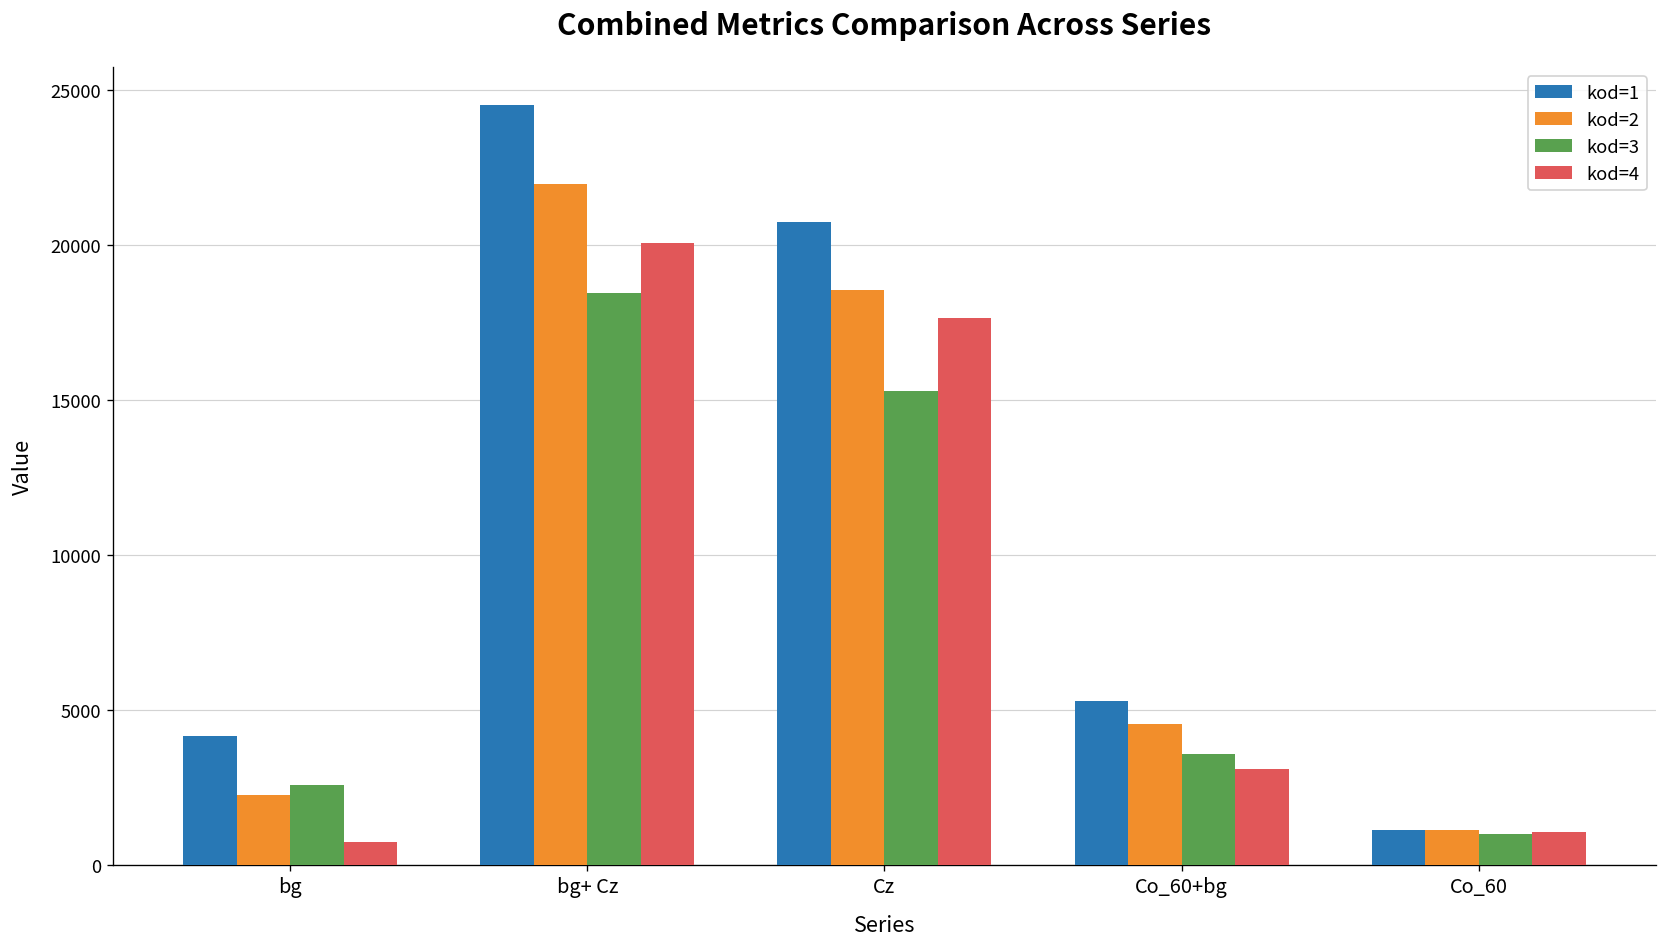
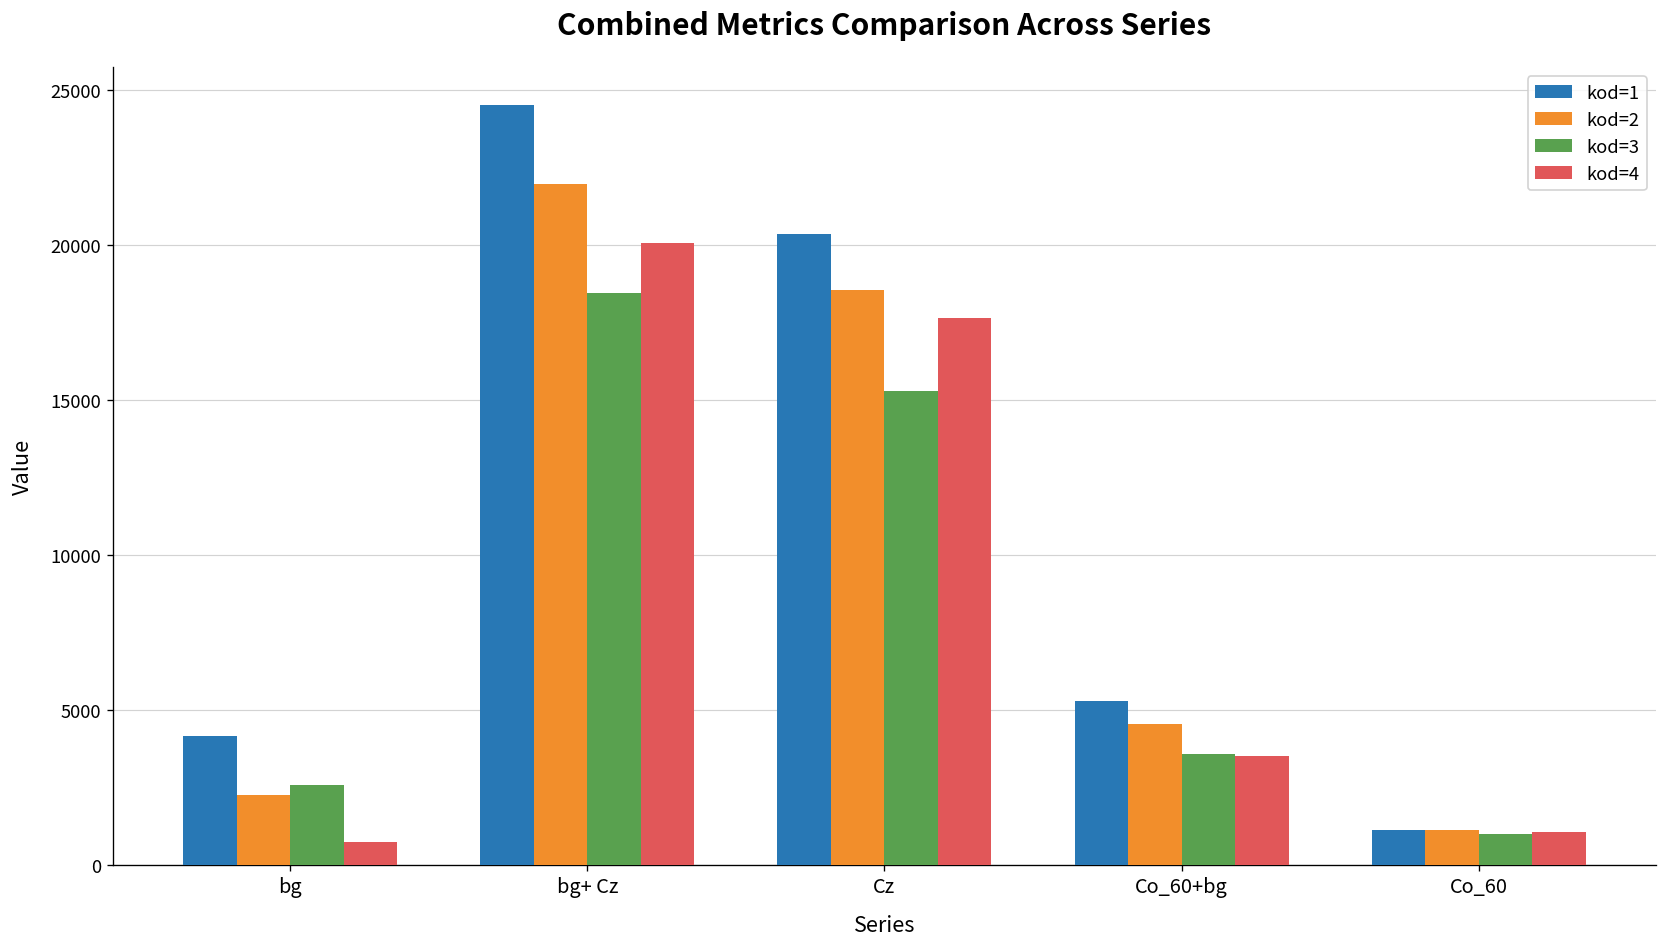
kod=1, Cz: 20700 -> 20400
kod=4, Co_60+bg: 3100 -> 3500
